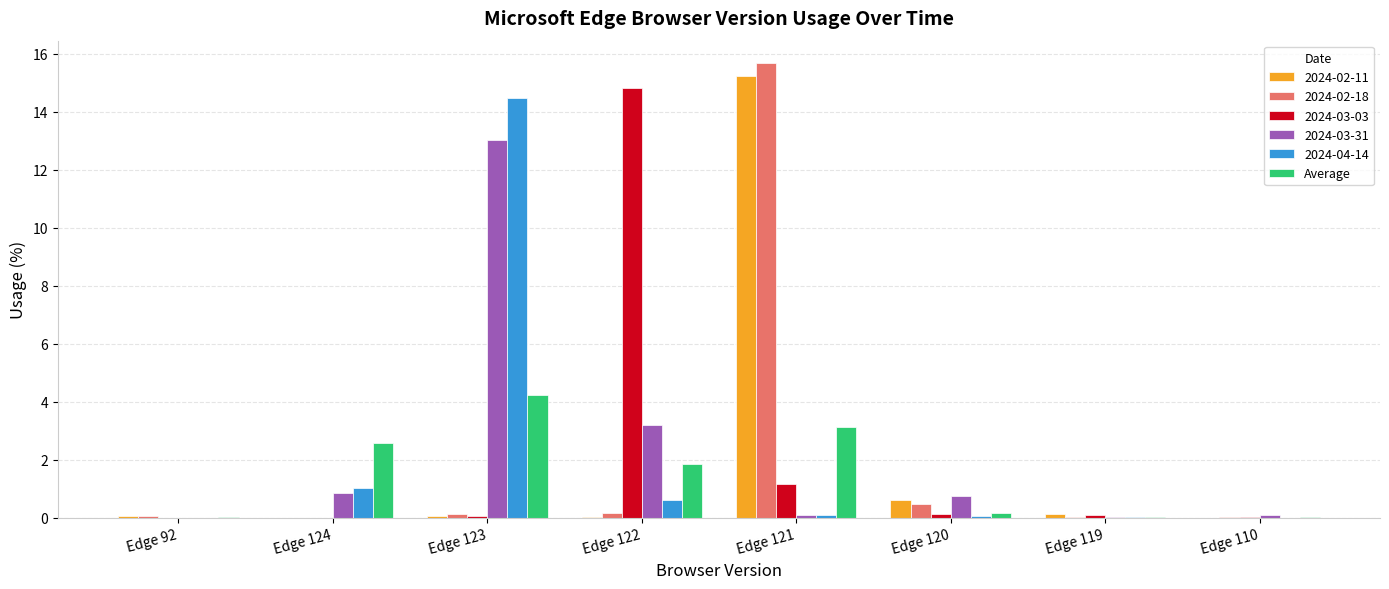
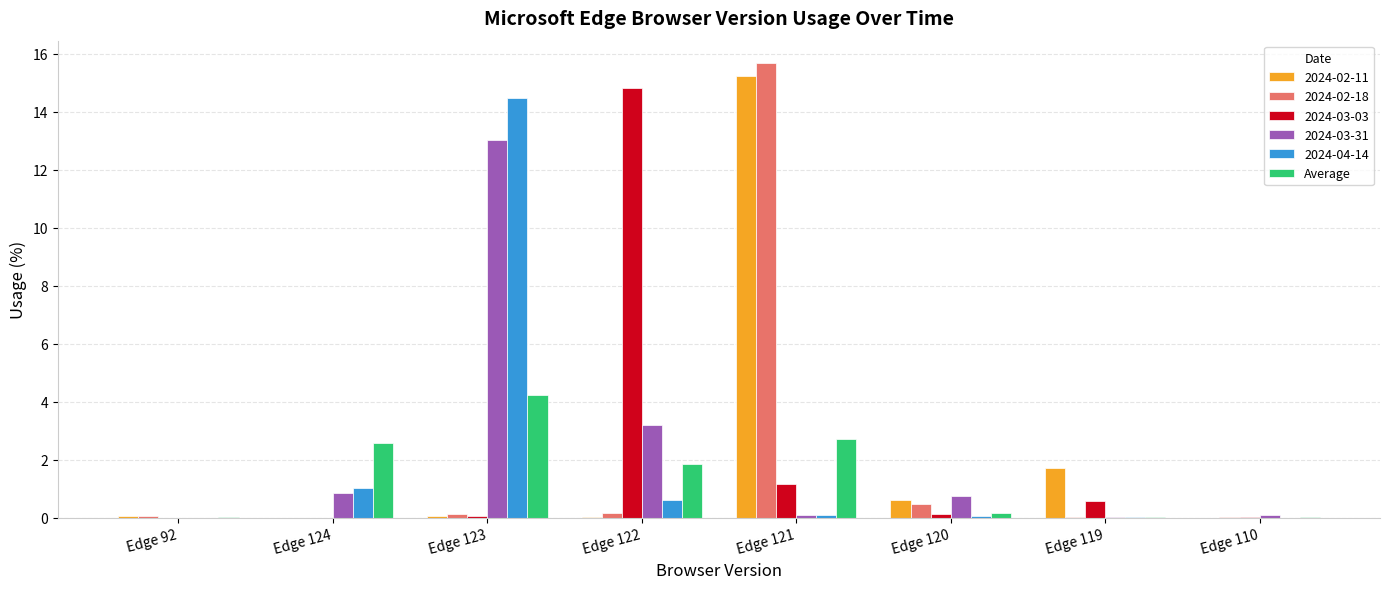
Average, Edge 121: 3.1 -> 2.7
2024-02-11, Edge 119: 0.1 -> 1.7
2024-03-03, Edge 119: 0.1 -> 0.6
